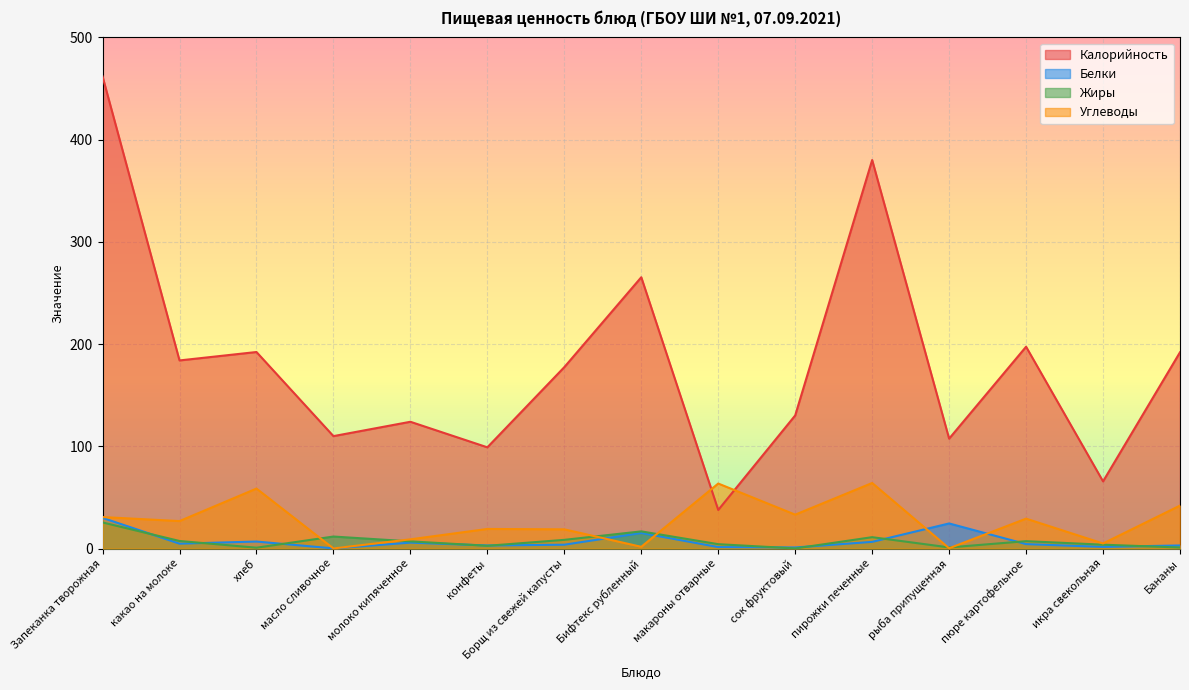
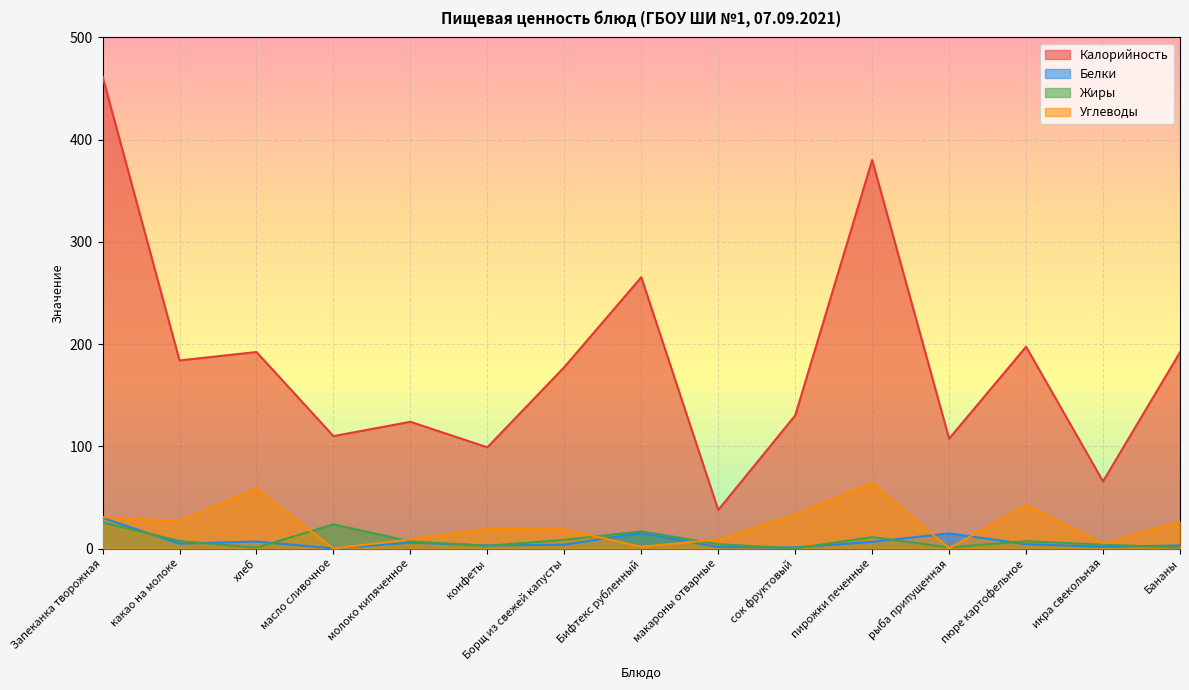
Жиры, масло сливочное: 12 -> 24
Углеводы, макароны отварные: 64 -> 9
Белки, рыба припущенная: 25 -> 15
Углеводы, пюре картофельное: 29 -> 42
Углеводы, Бананы: 42 -> 26
